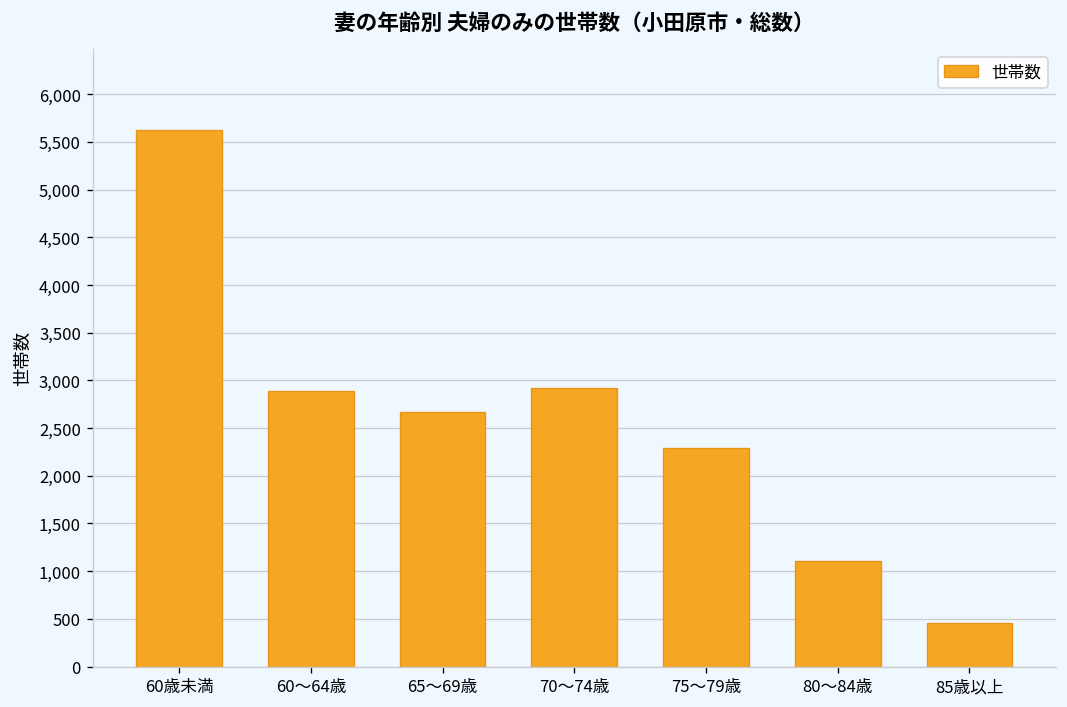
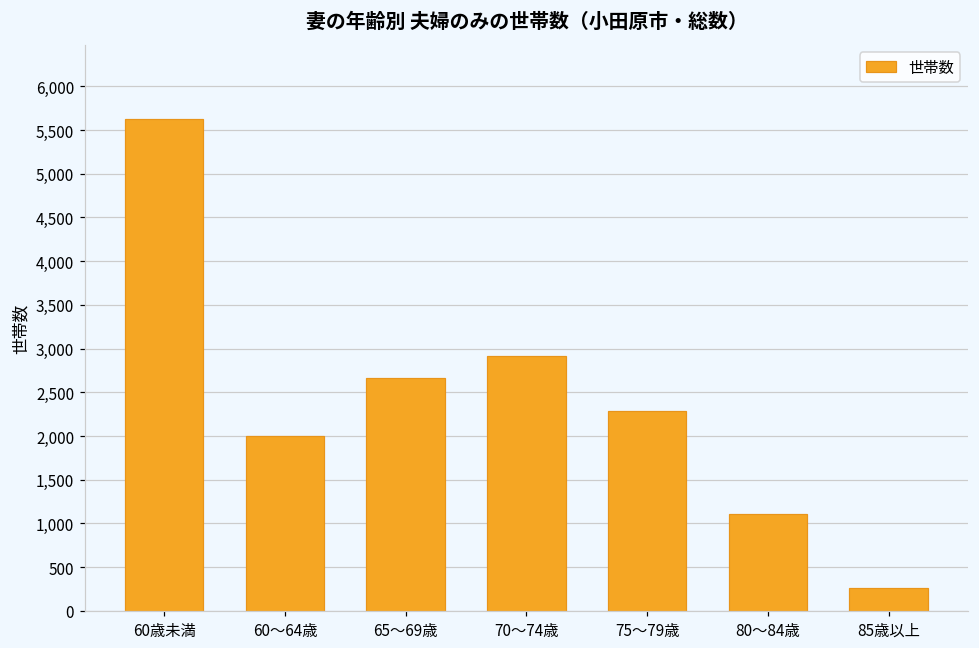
60～64歳: 2,900 -> 2,000
85歳以上: 500 -> 300
